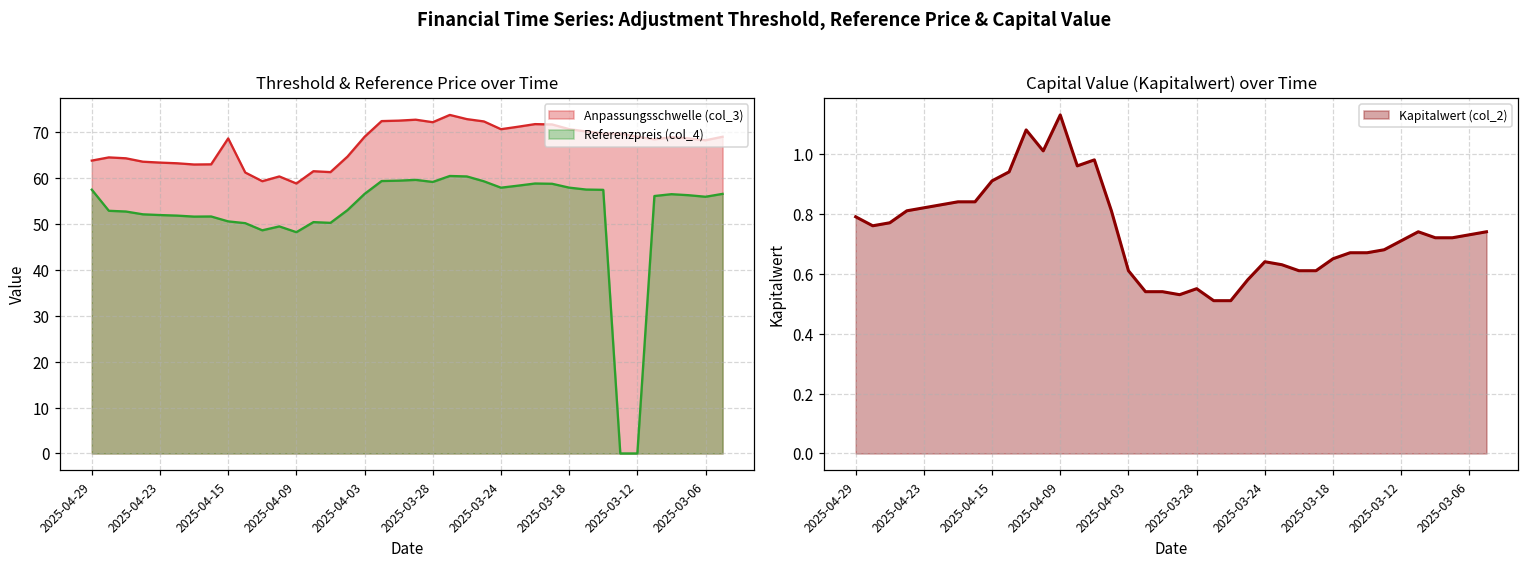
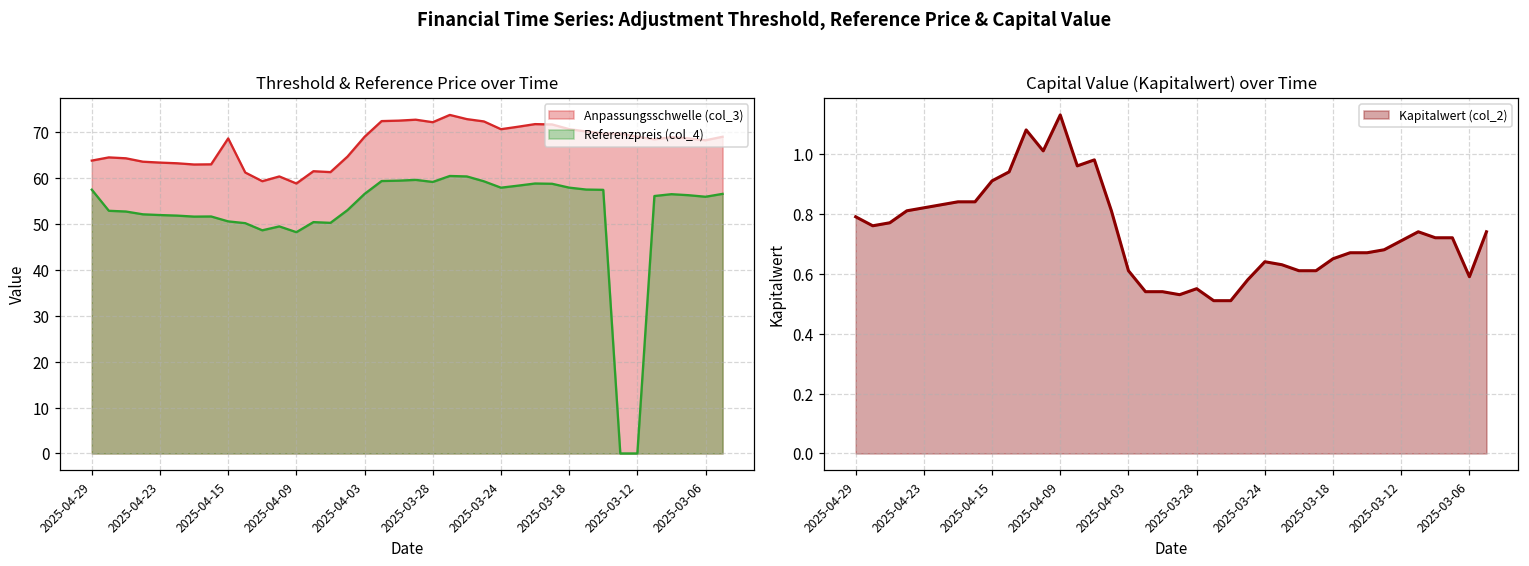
Capital Value (Kapitalwert) over Time, 2025-03-06: 0.73 -> 0.59
